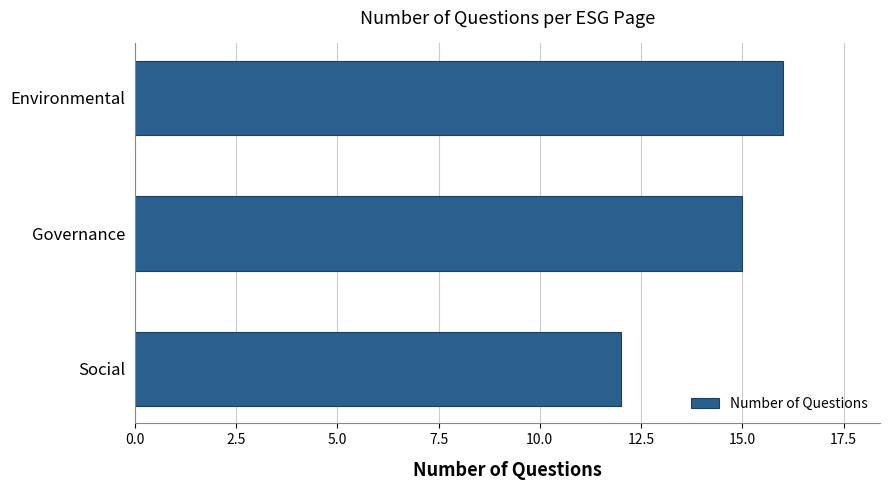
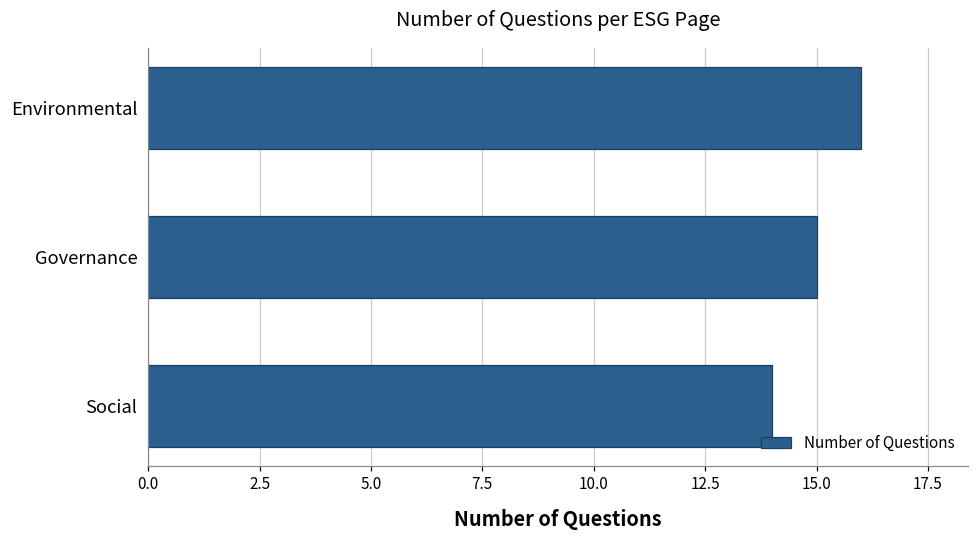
Social: 12 -> 14
